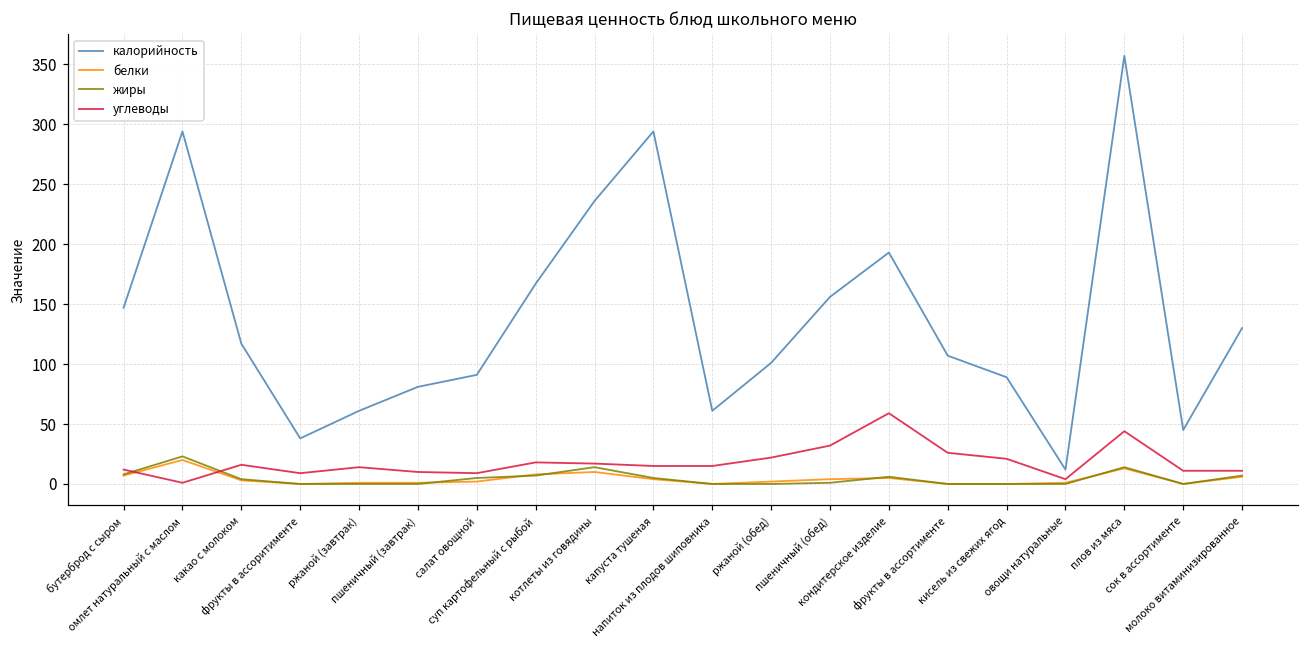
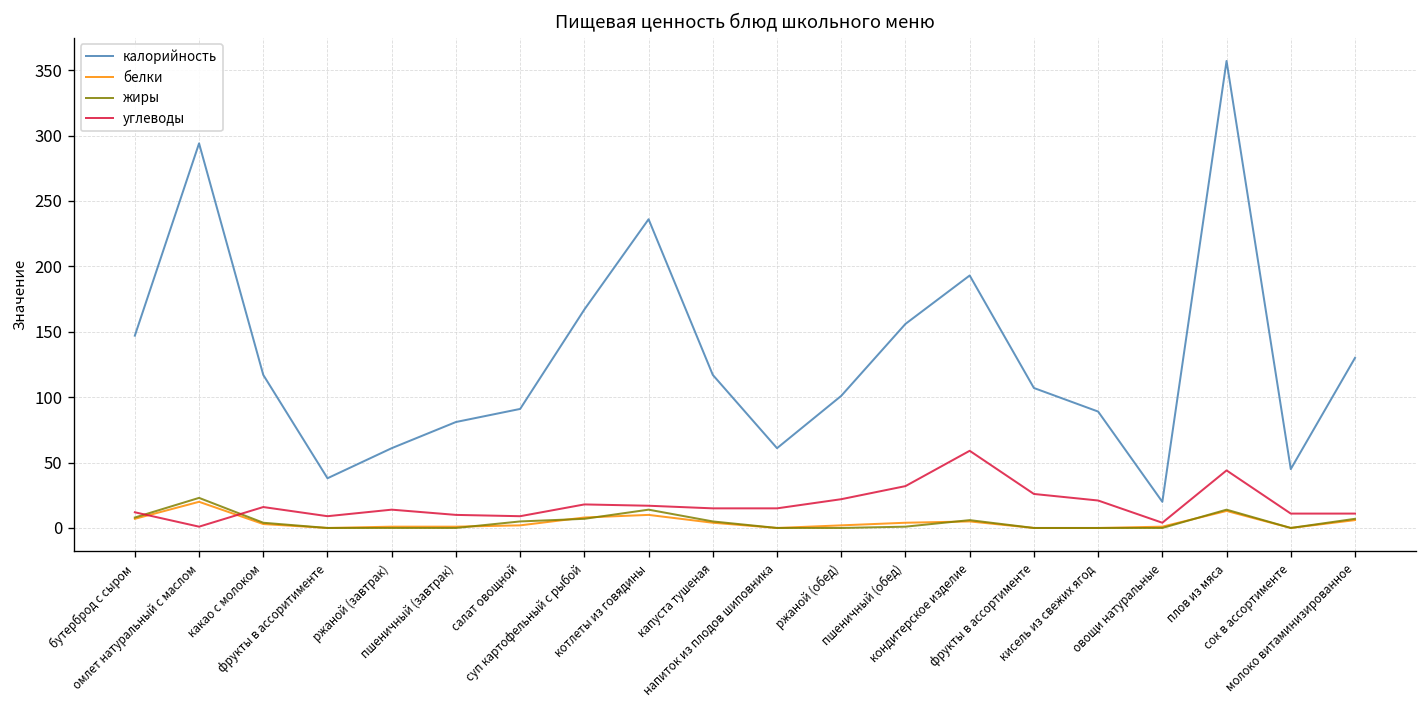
калорийность, капуста тушеная: 294 -> 117
калорийность, овощи натуральные: 12 -> 20
